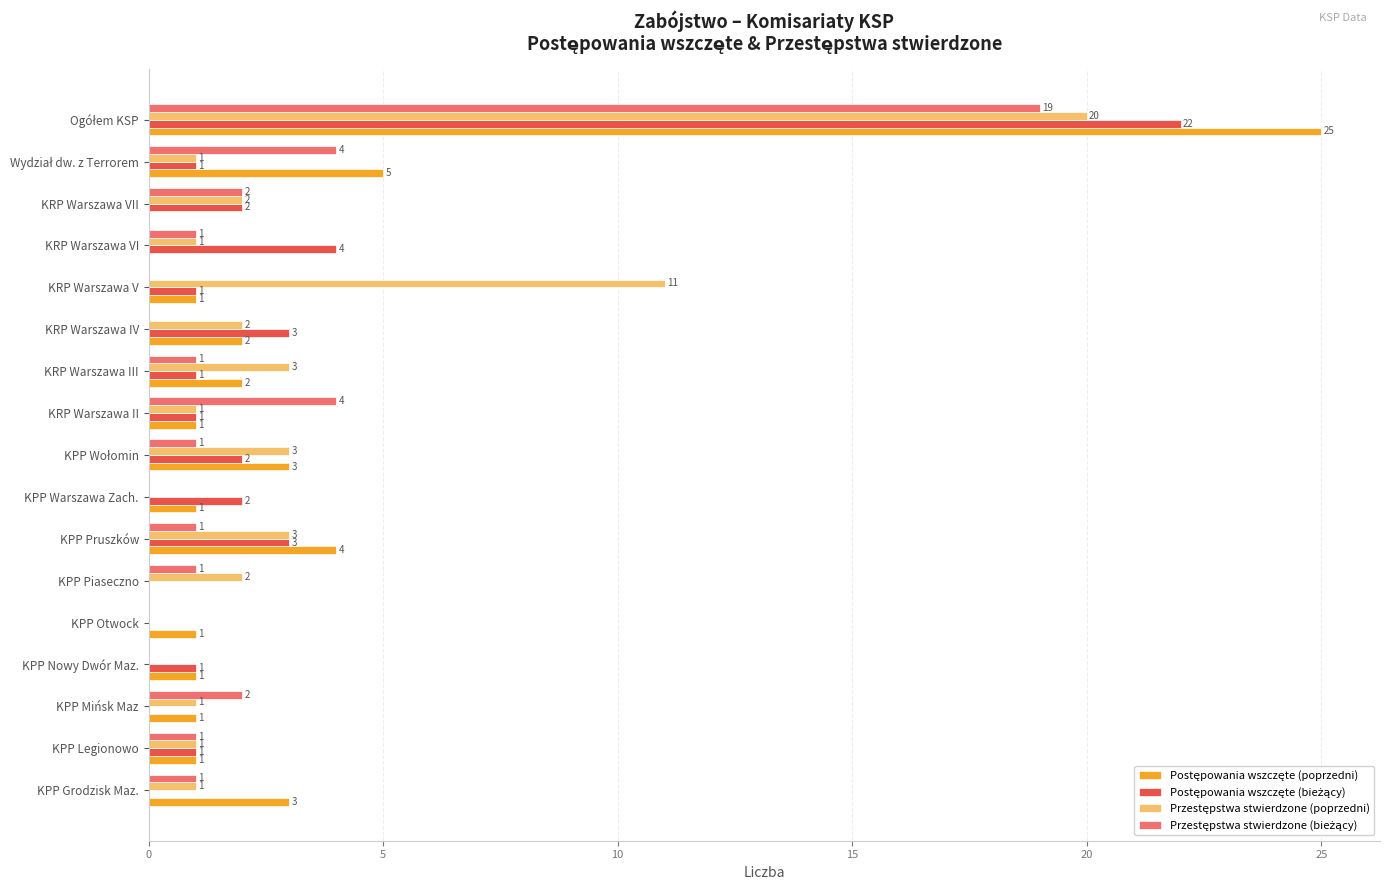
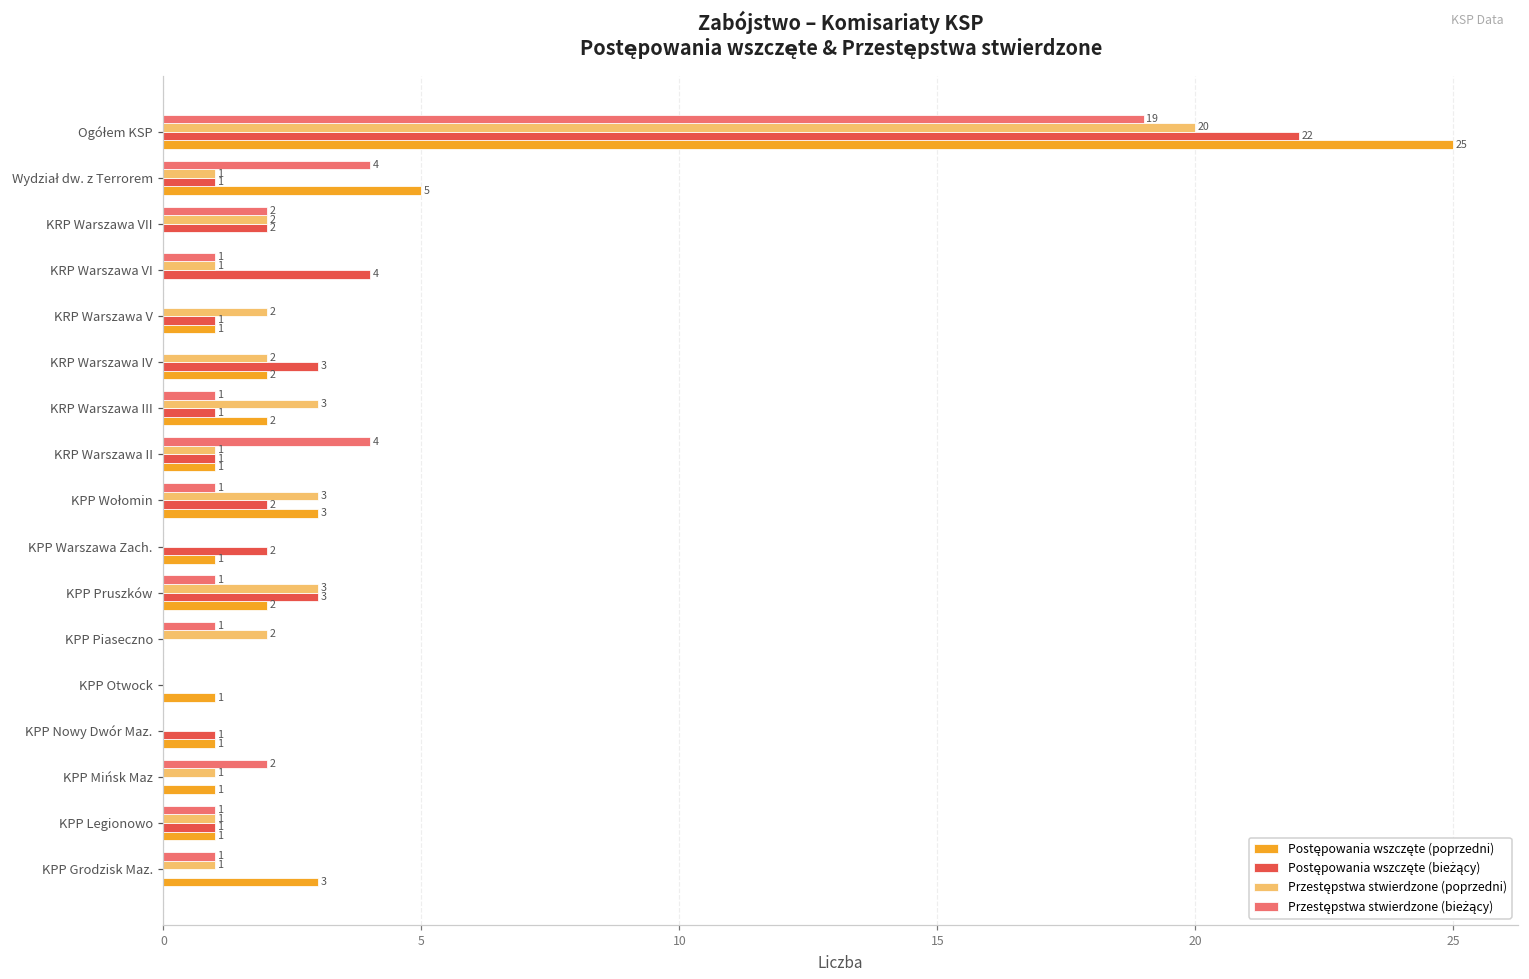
Przestępstwa stwierdzone (poprzedni), KRP Warszawa V: 11 -> 2
Postępowania wszczęte (poprzedni), KPP Pruszków: 4 -> 2
